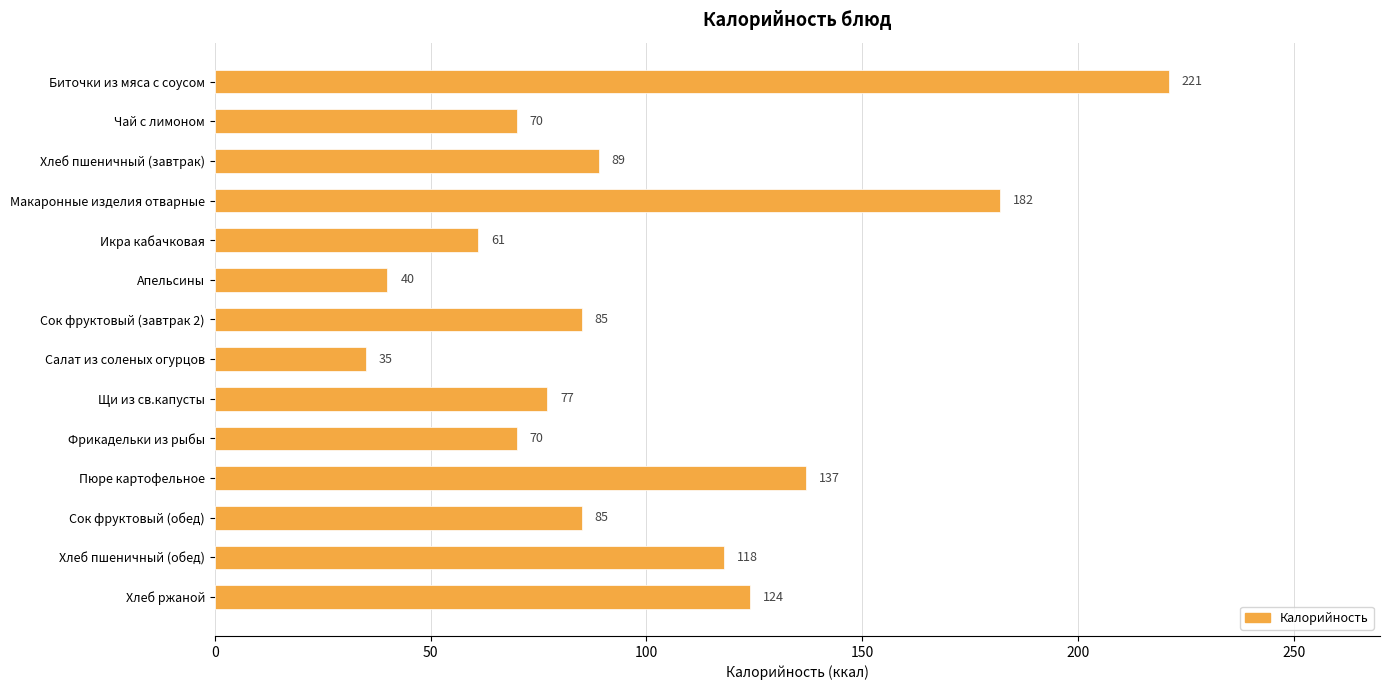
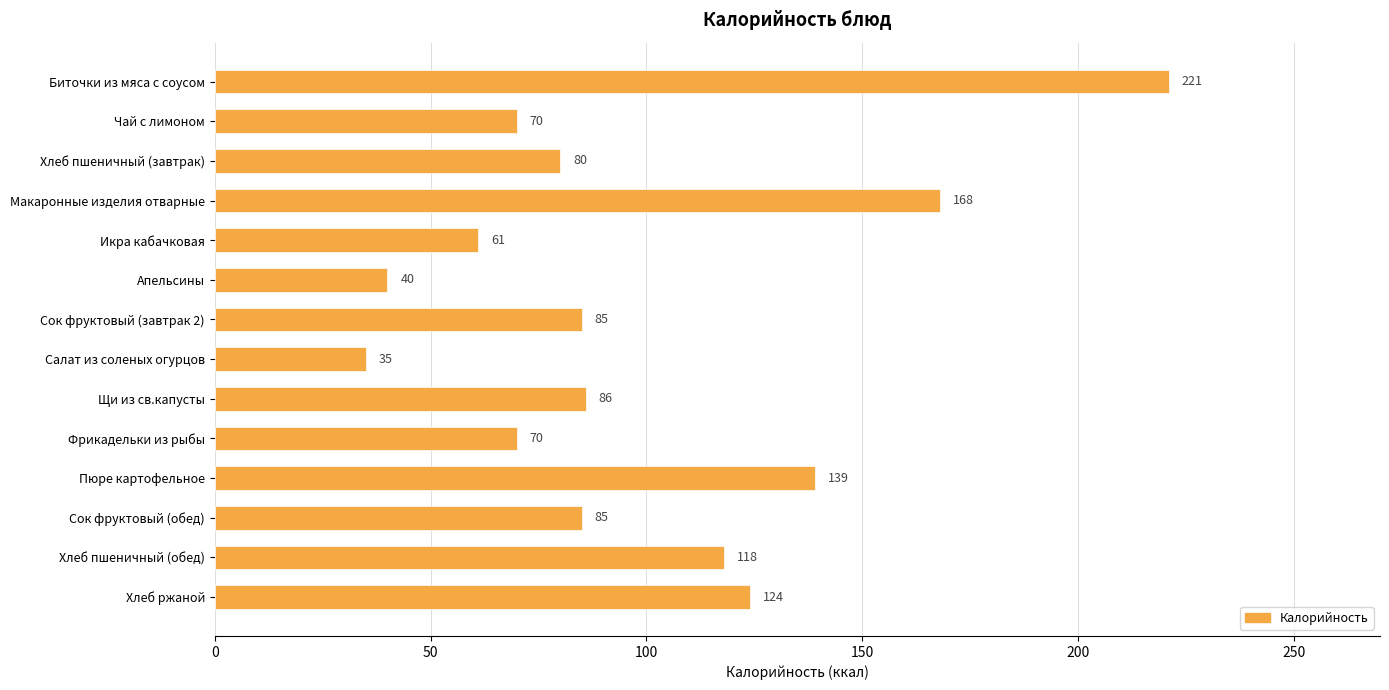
Хлеб пшеничный (завтрак): 89 -> 80
Макаронные изделия отварные: 182 -> 168
Щи из св.капусты: 77 -> 86
Пюре картофельное: 137 -> 139
